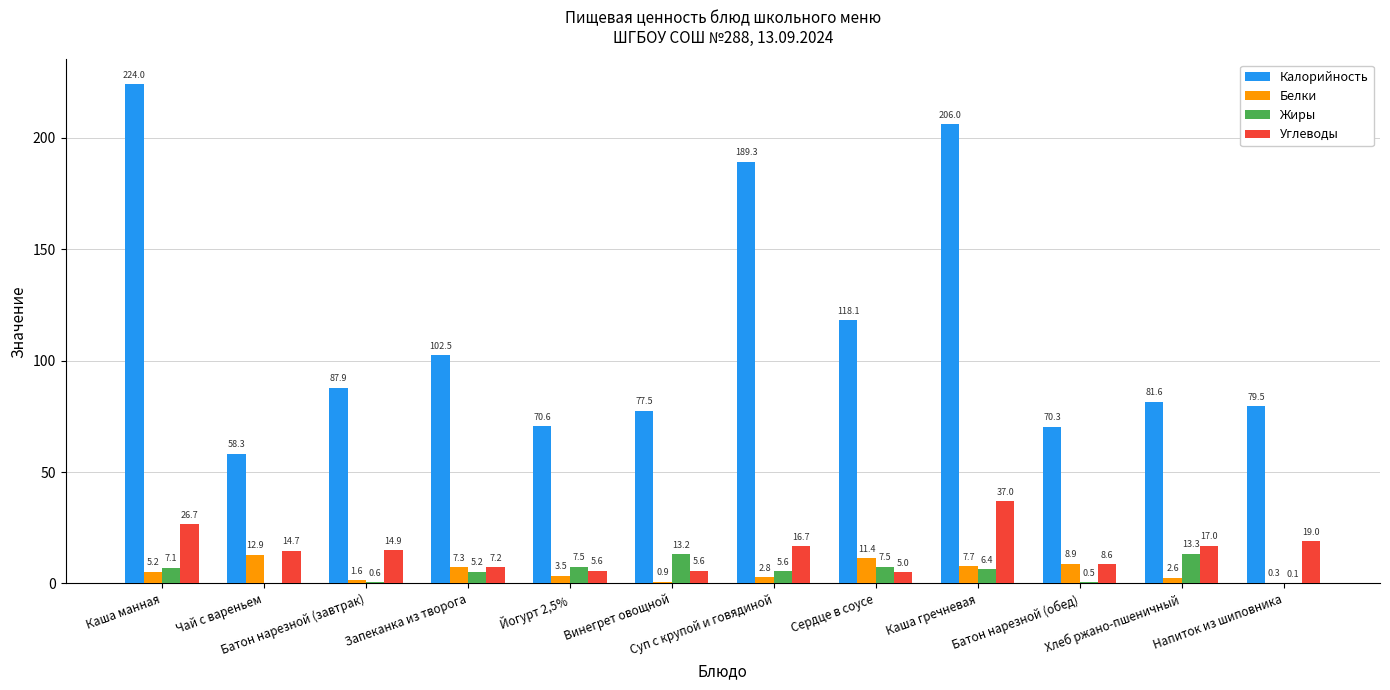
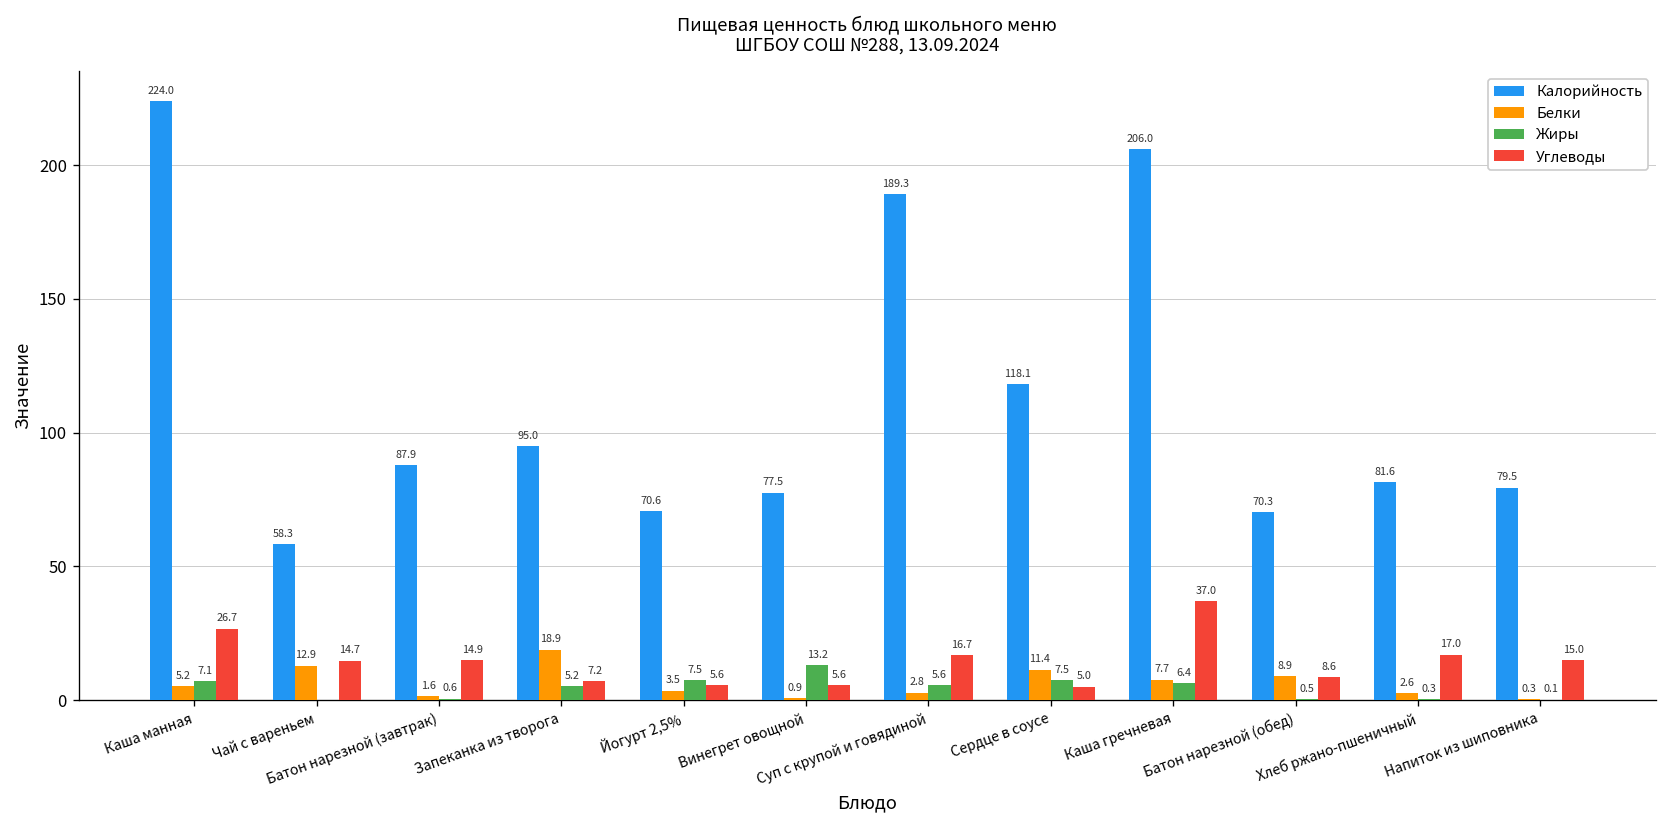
Калорийность, Запеканка из творога: 102.5 -> 95.0
Белки, Запеканка из творога: 7.3 -> 18.9
Жиры, Хлеб ржано-пшеничный: 13.3 -> 0.3
Углеводы, Напиток из шиповника: 19.0 -> 15.0
